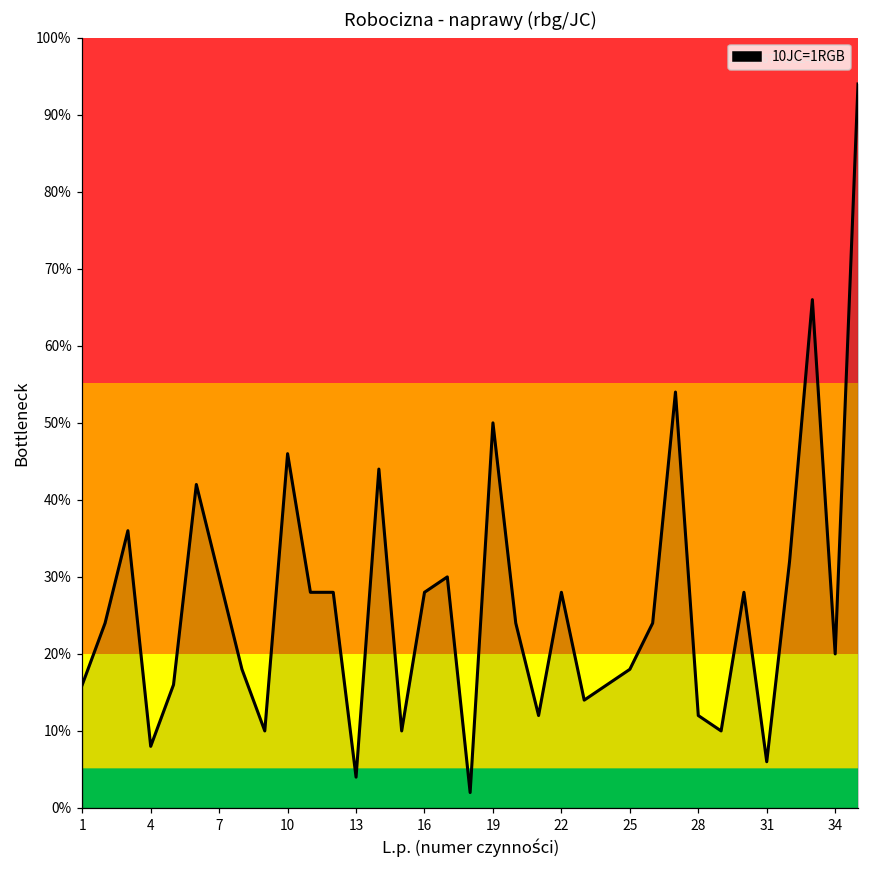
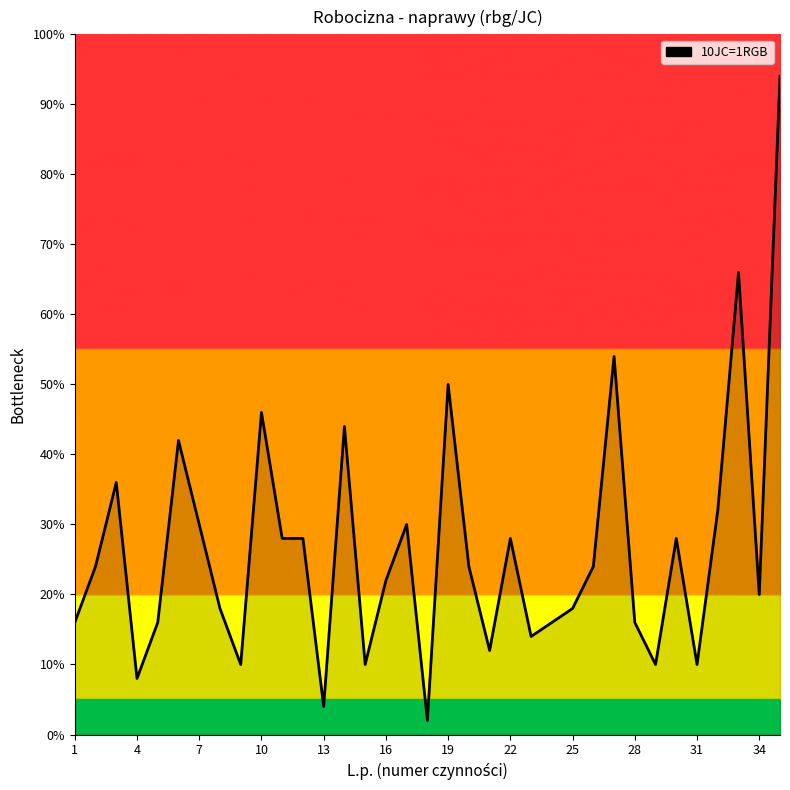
16: 28% -> 22%
28: 12% -> 16%
31: 6% -> 10%
